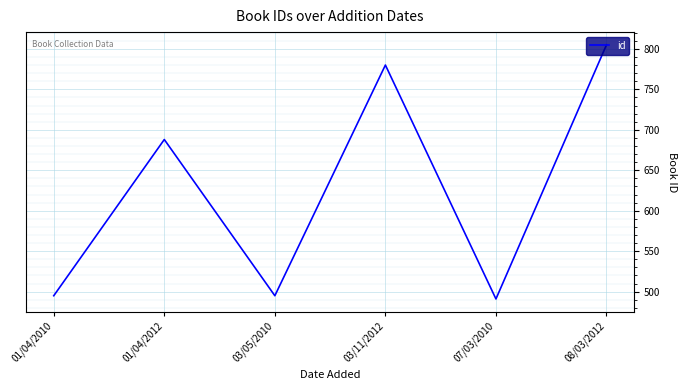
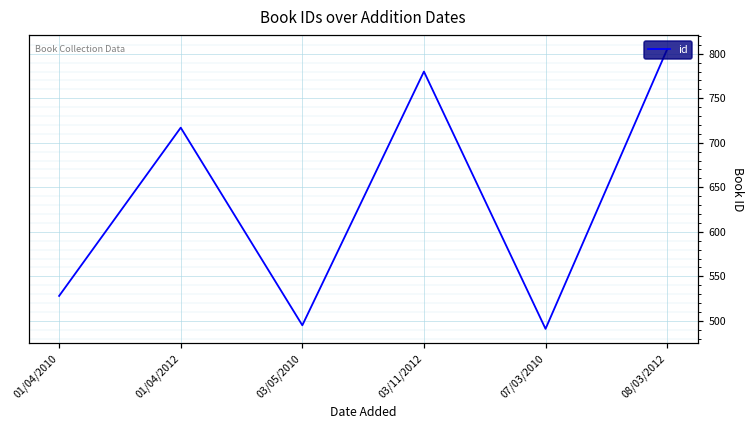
01/04/2010: 500 -> 530
01/04/2012: 690 -> 720
